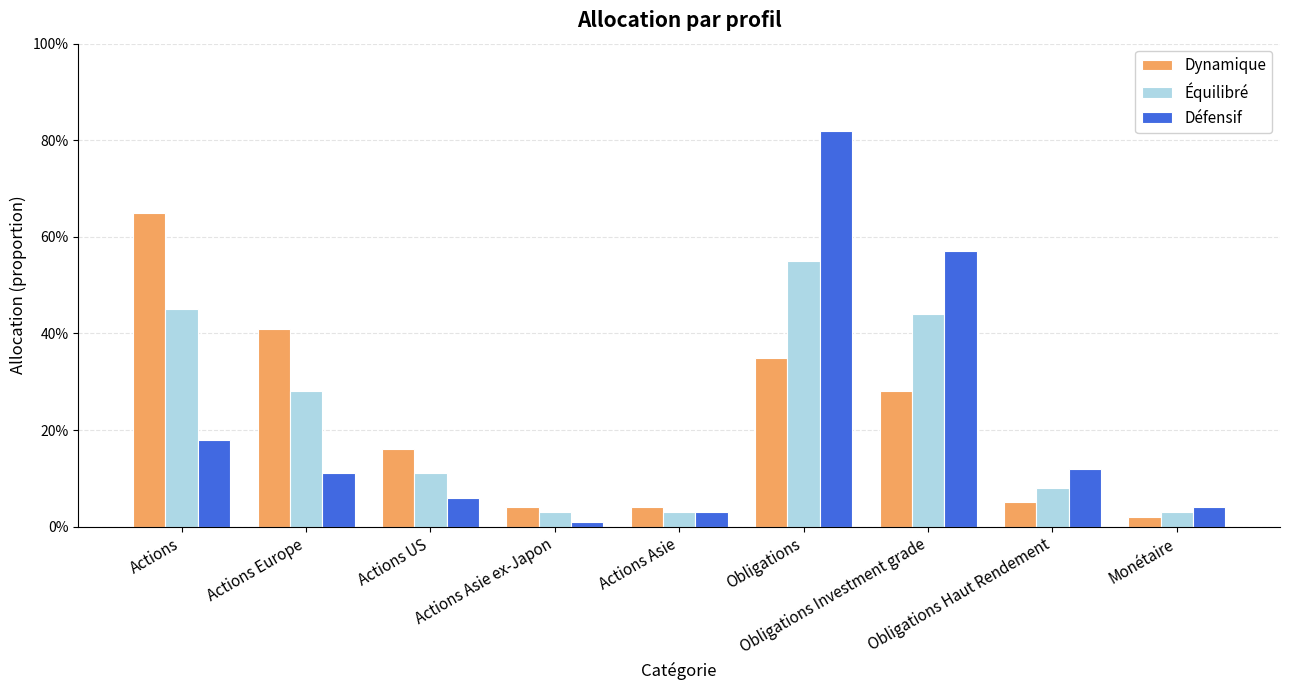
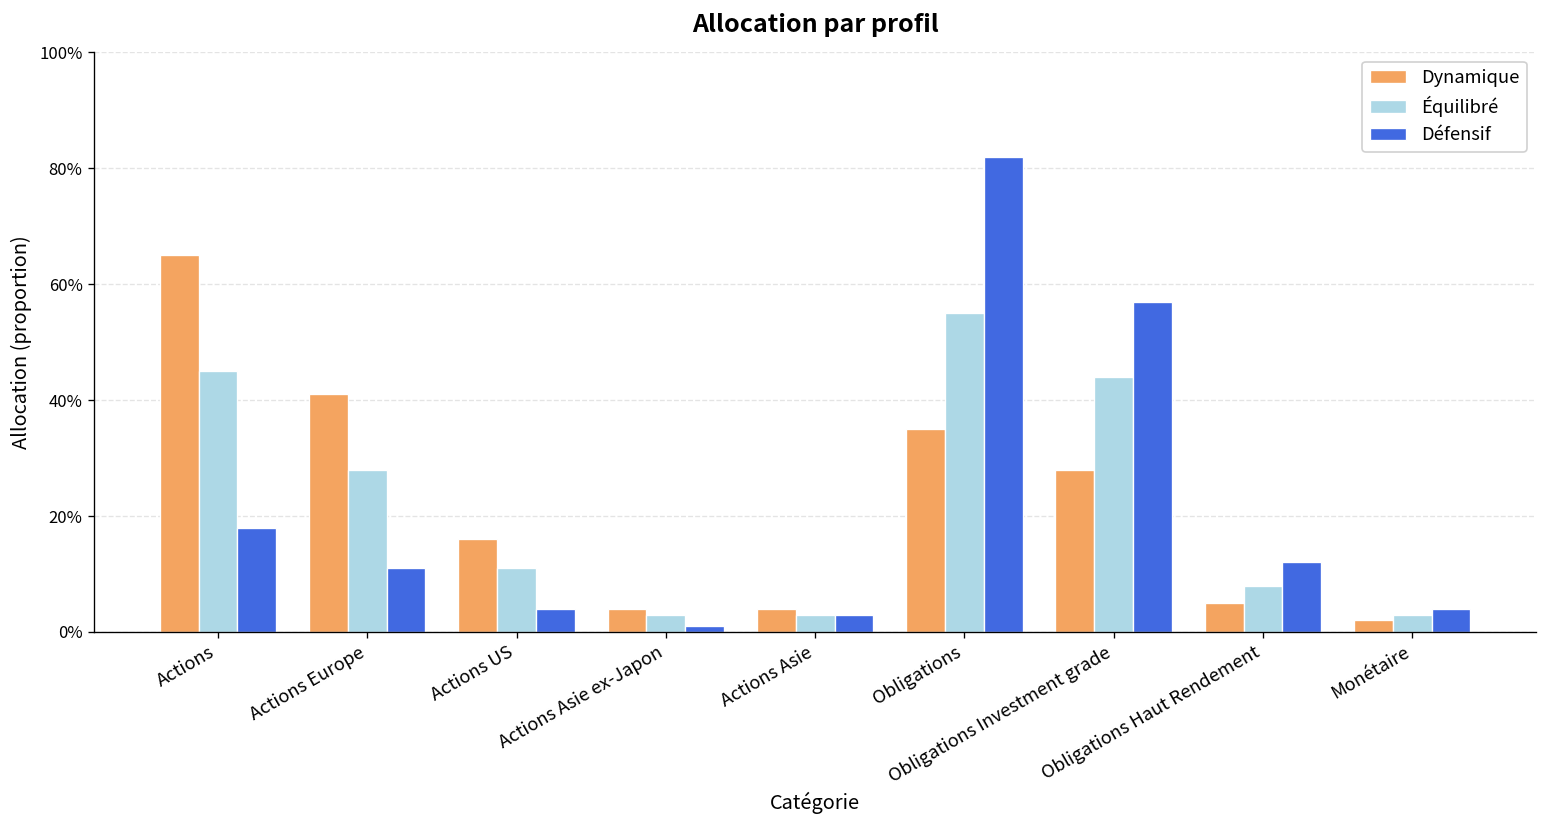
Défensif, Actions US: 6% -> 4%
